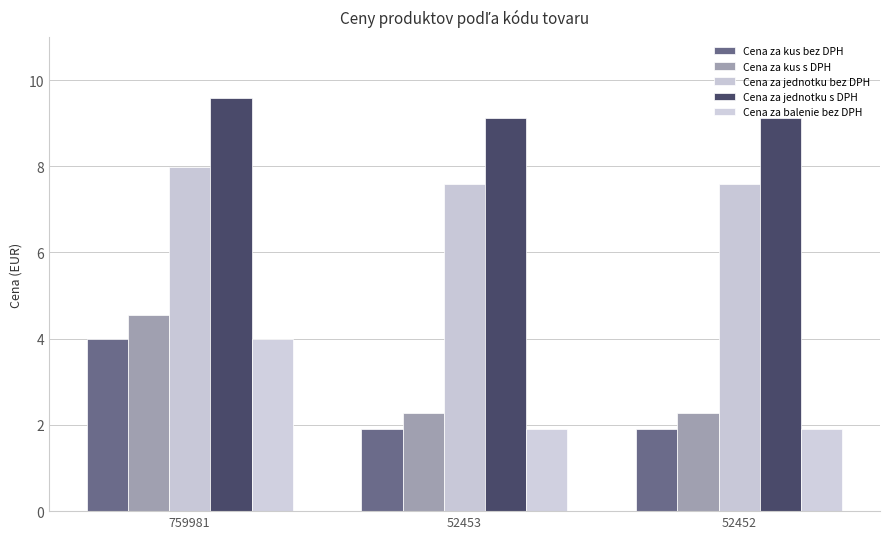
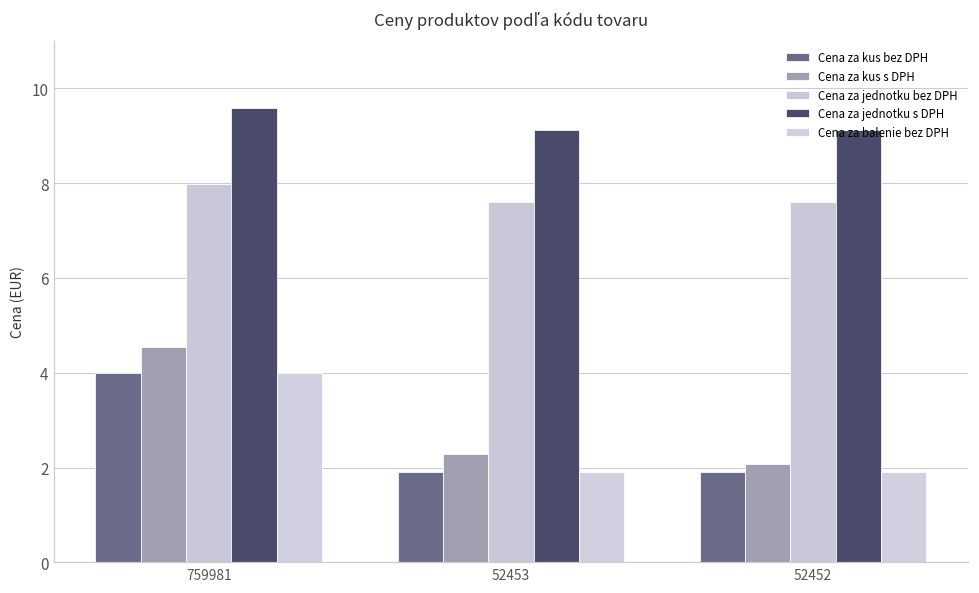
Cena za kus s DPH, 52452: 2.3 -> 2.1
